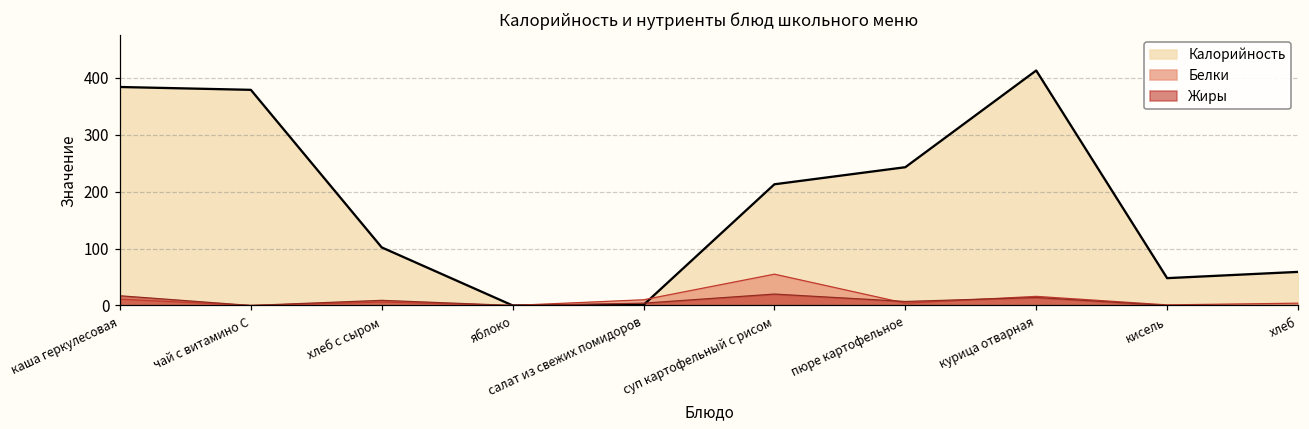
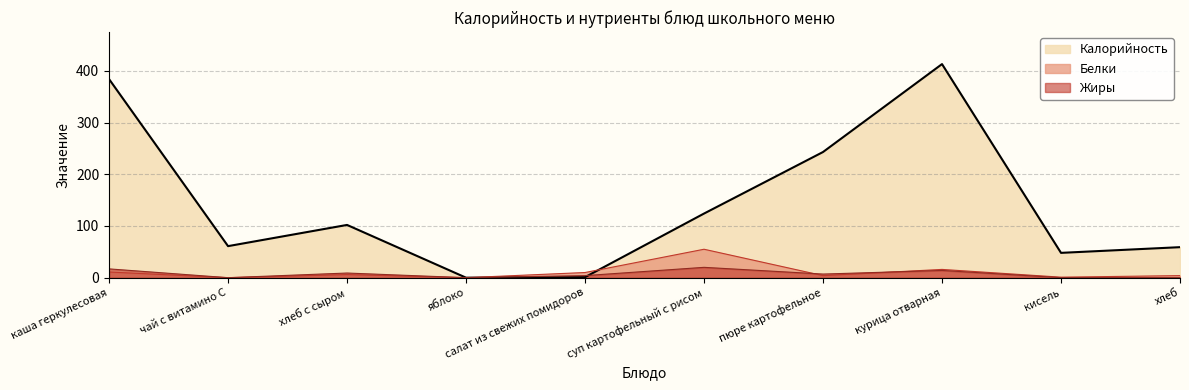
Калорийность, чай с витамино С: 380 -> 60
Калорийность, суп картофельный с рисом: 210 -> 120
